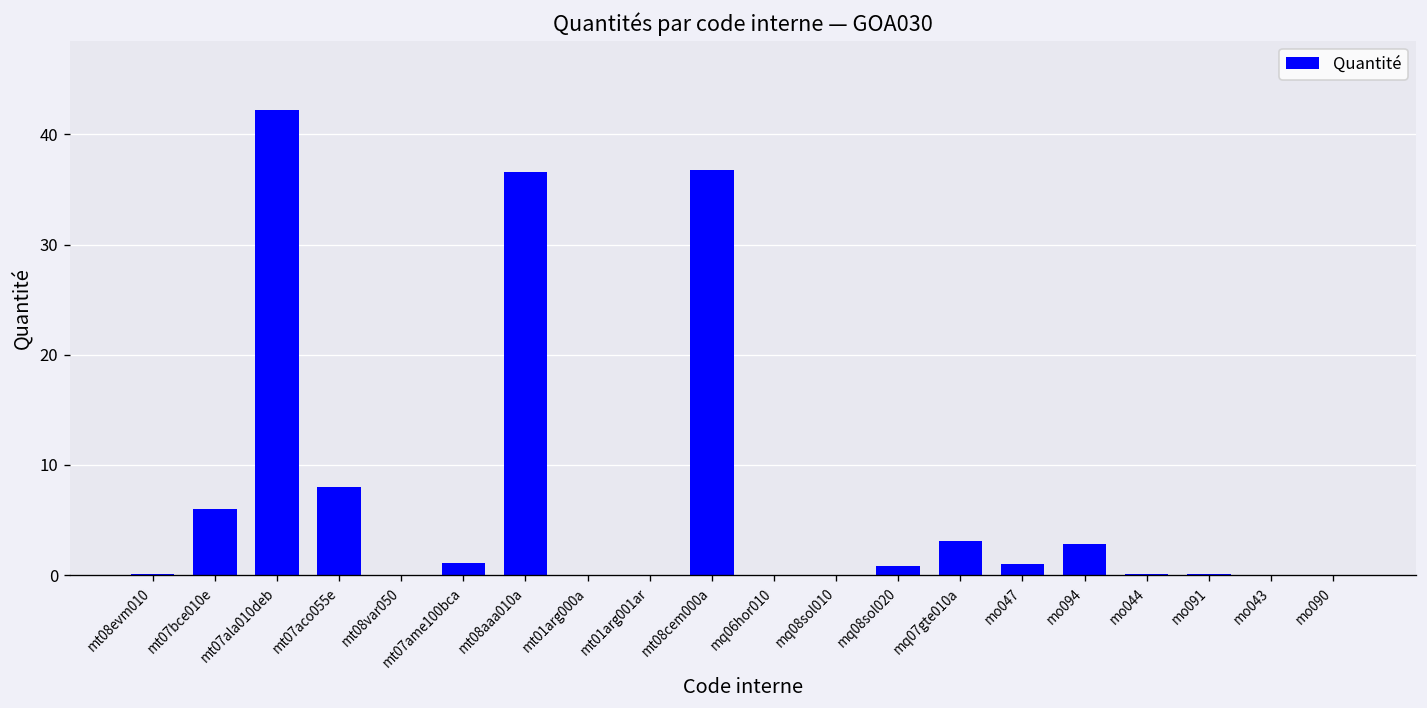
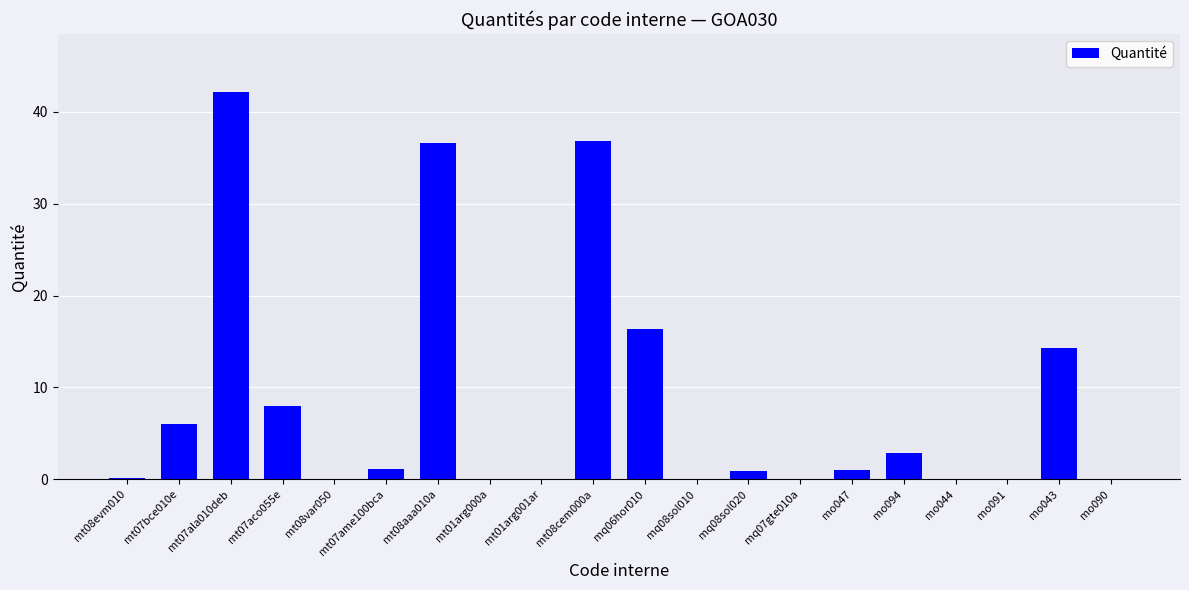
mq06hor010: 0 -> 16
mq07gte010a: 3 -> 0
mo043: 0 -> 14
